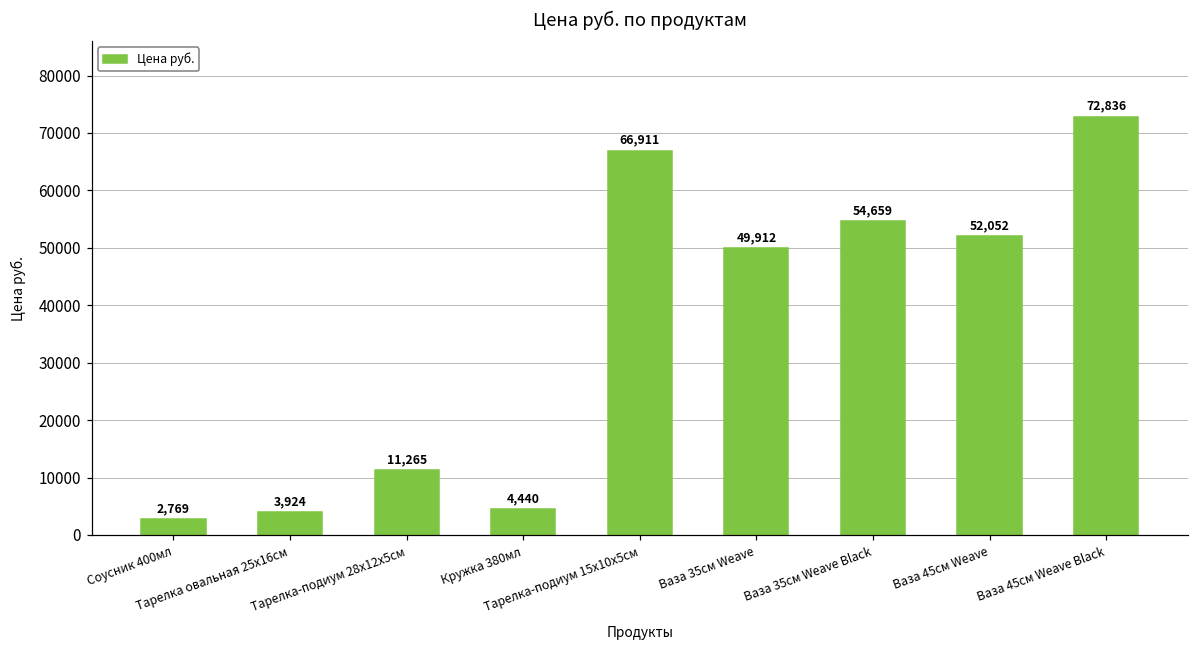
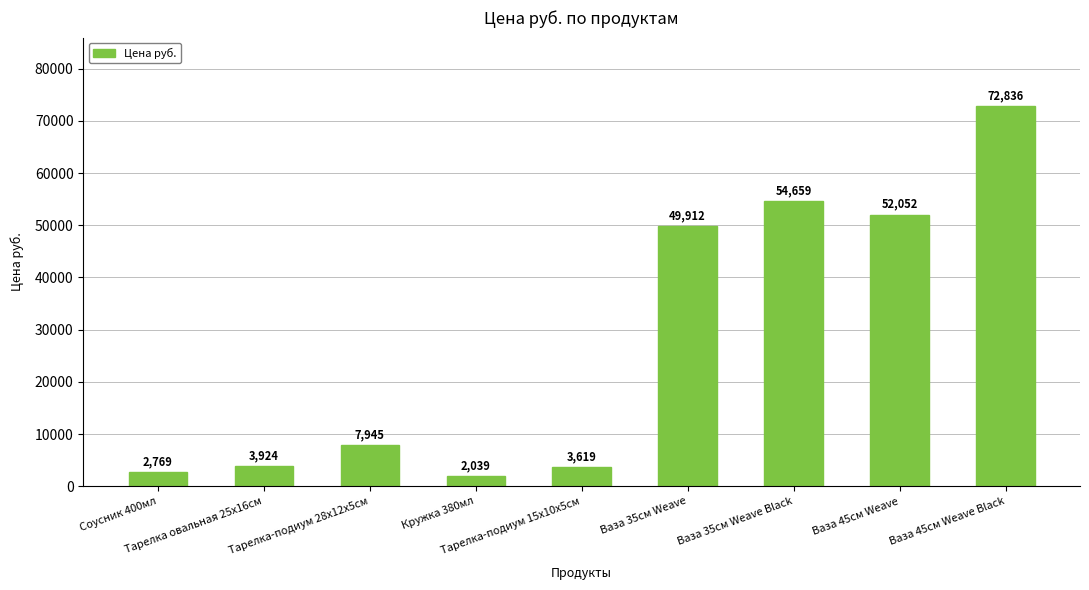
Тарелка-подиум 28х12х5см: 11,265 -> 7,945
Кружка 380мл: 4,440 -> 2,039
Тарелка-подиум 15х10х5см: 66,911 -> 3,619
